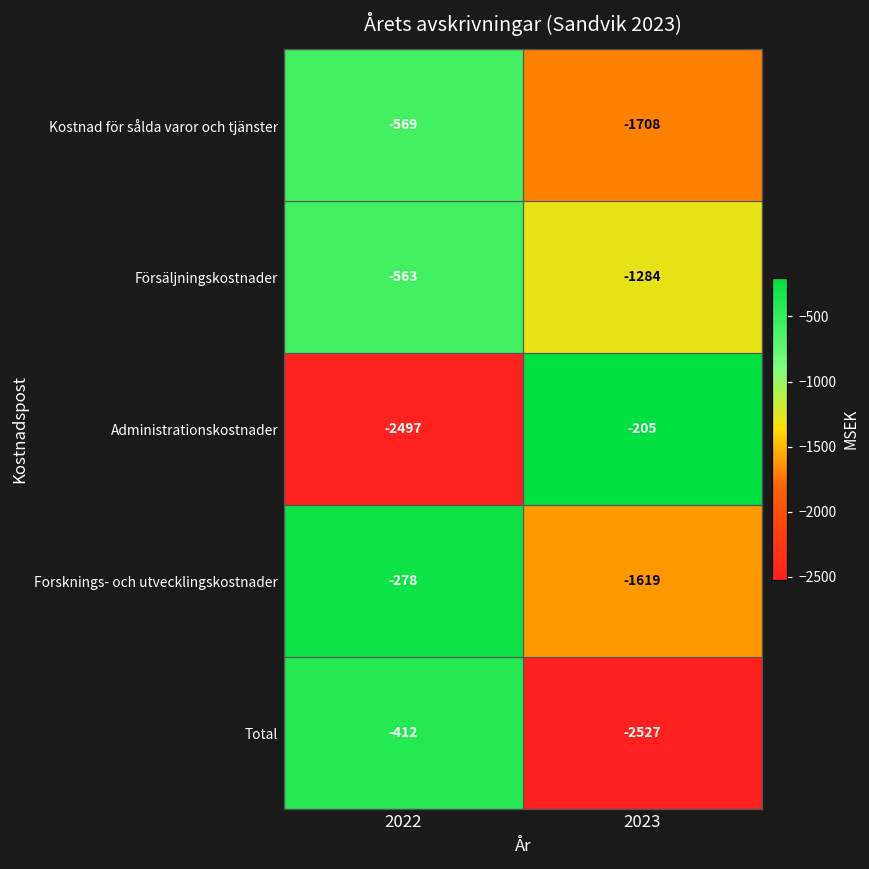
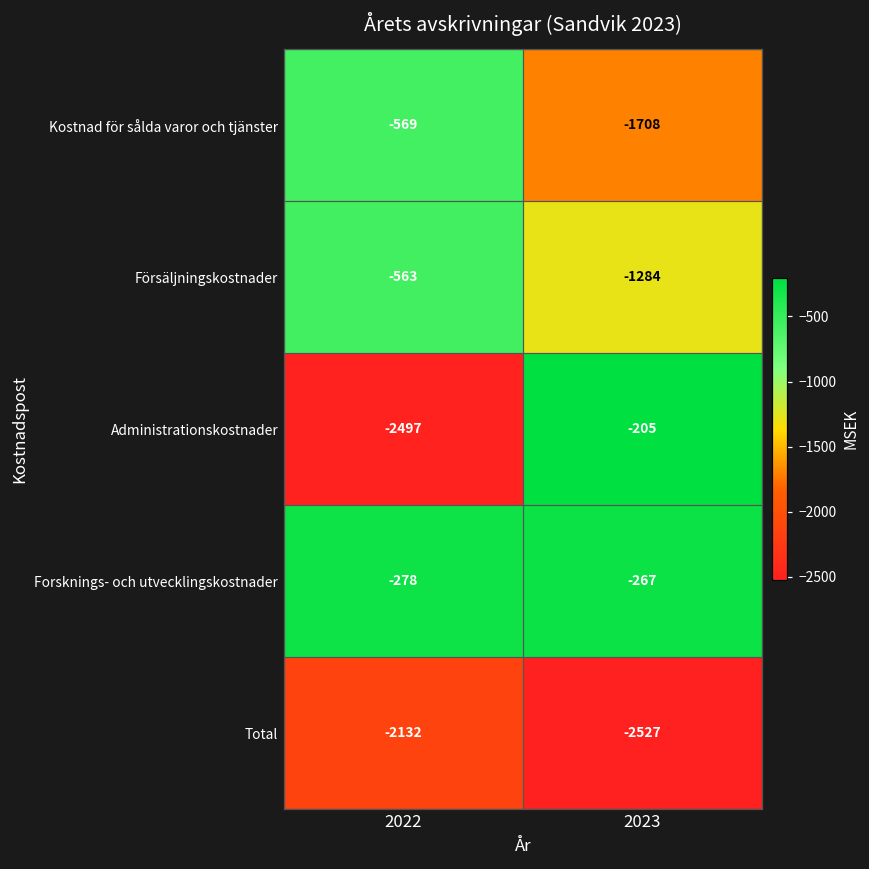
Forsknings- och utvecklingskostnader, 2023: -1619 -> -267
Total, 2022: -412 -> -2132
